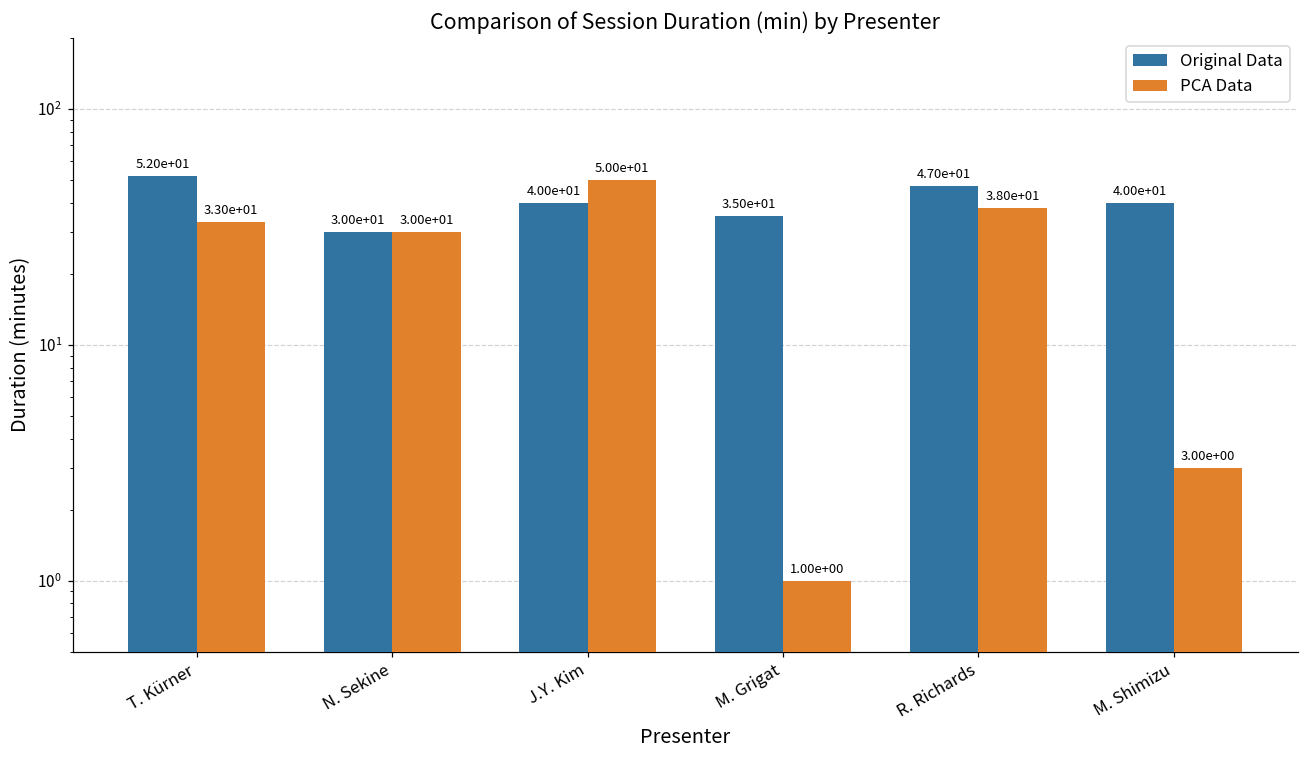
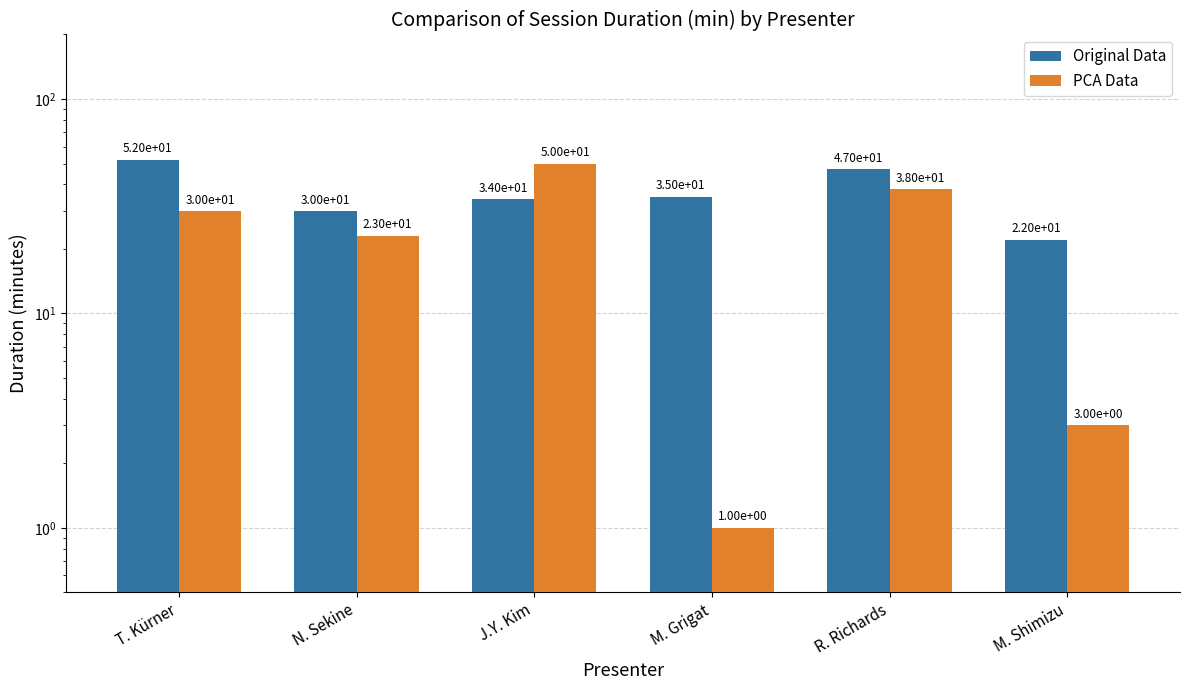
PCA Data, T. Kürner: 3.30e+01 -> 3.00e+01
PCA Data, N. Sekine: 3.00e+01 -> 2.30e+01
Original Data, J.Y. Kim: 4.00e+01 -> 3.40e+01
Original Data, M. Shimizu: 4.00e+01 -> 2.20e+01
